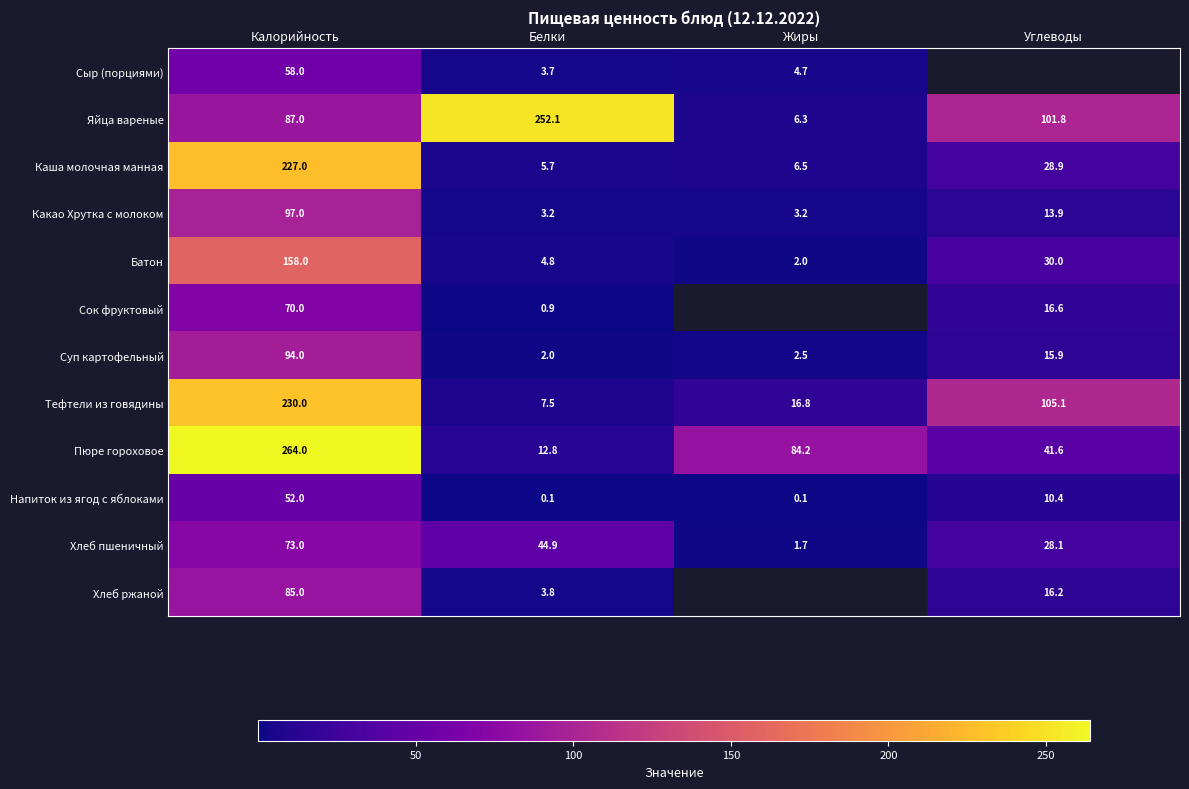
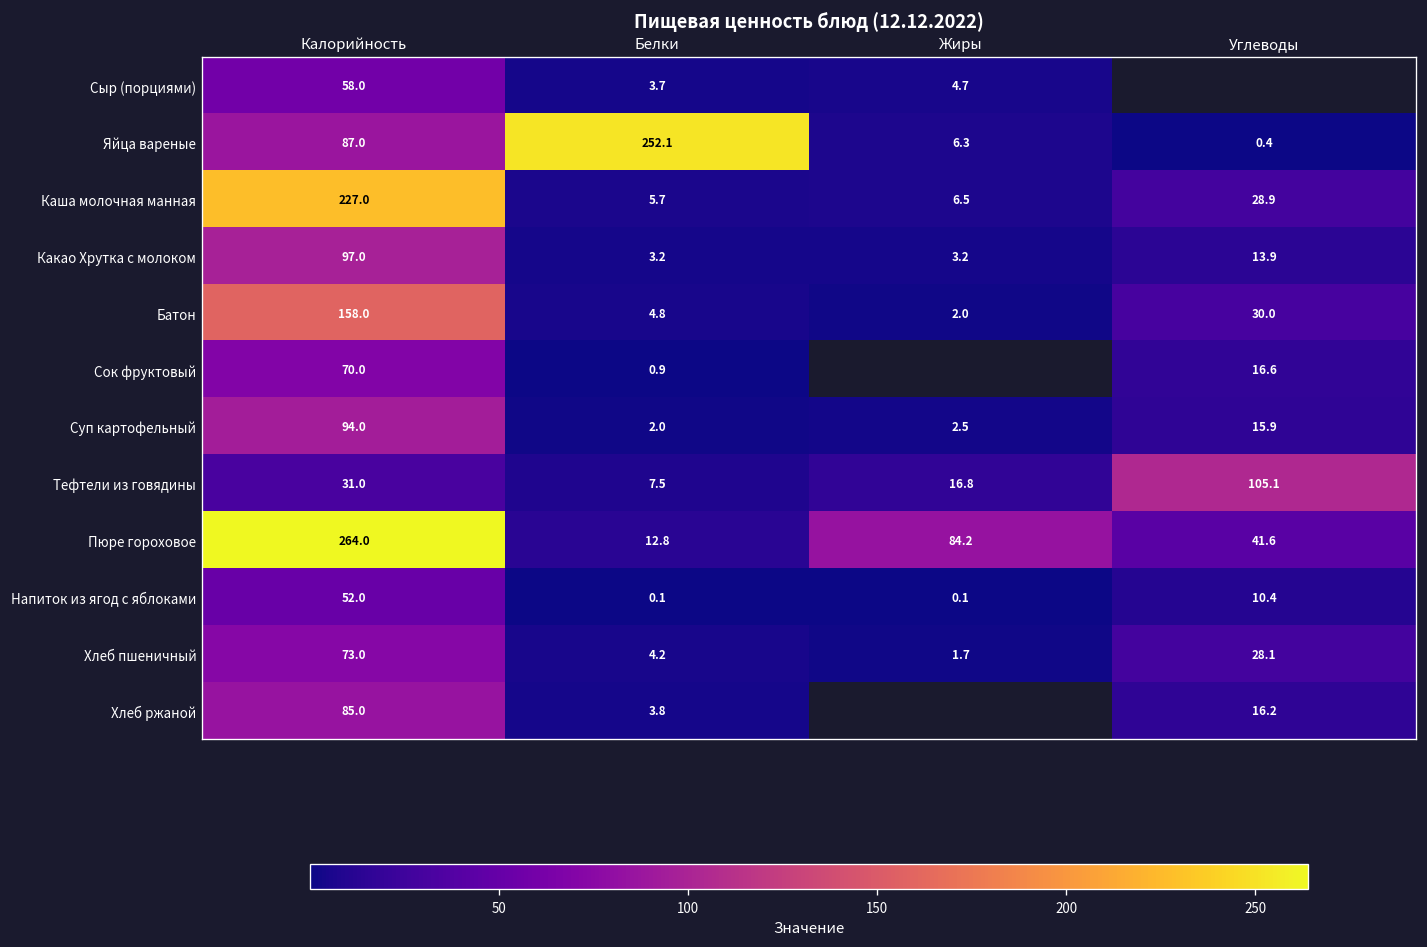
Яйца вареные, Углеводы: 101.8 -> 0.4
Тефтели из говядины, Калорийность: 230.0 -> 31.0
Хлеб пшеничный, Белки: 44.9 -> 4.2
